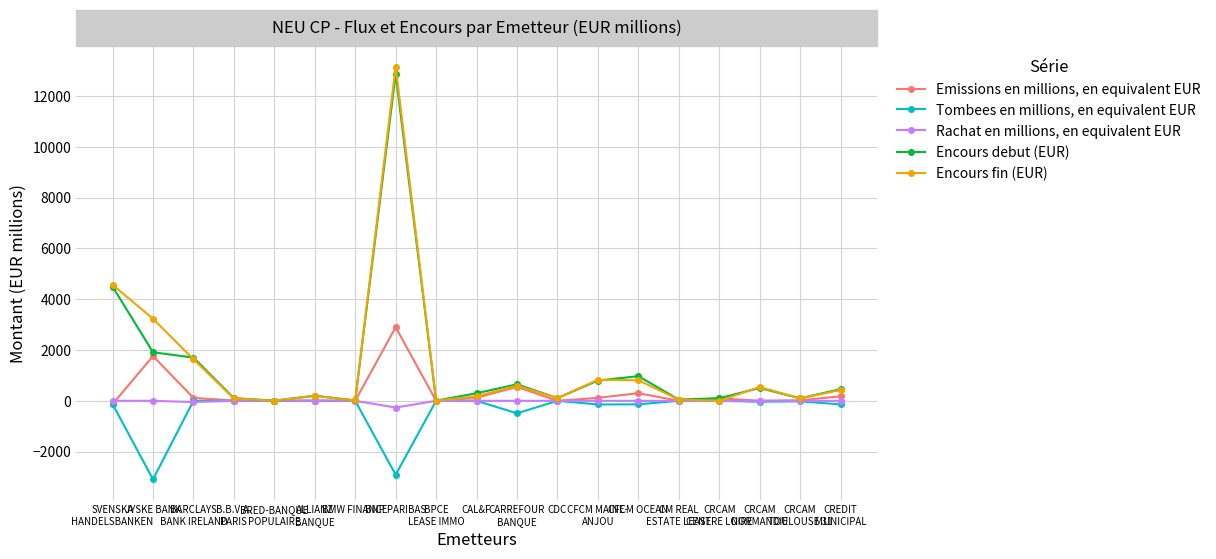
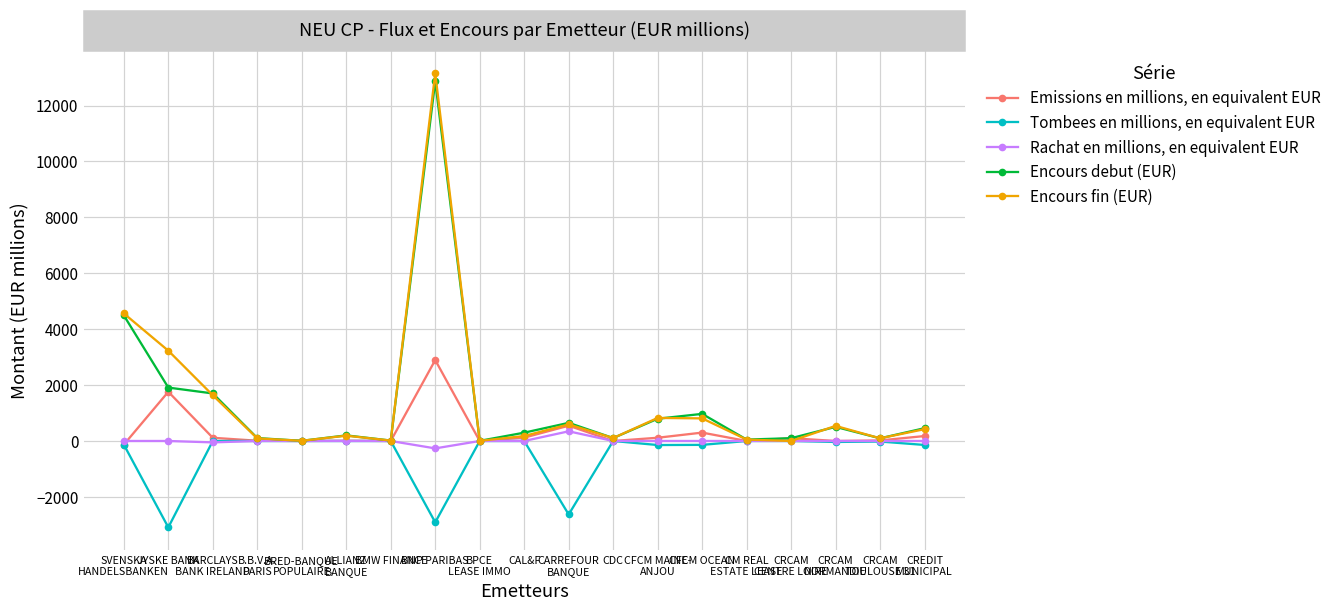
Tombees en millions, en equivalent EUR, CARREFOUR BANQUE: -500 -> -2600
Rachat en millions, en equivalent EUR, CARREFOUR BANQUE: 0 -> 300
